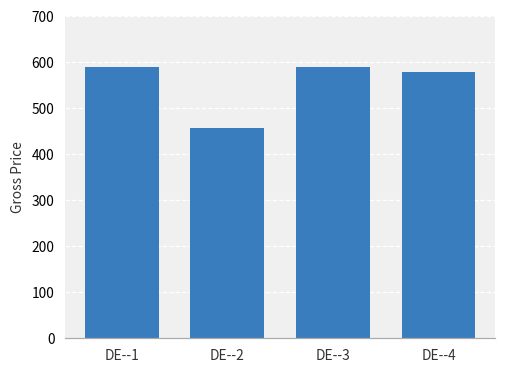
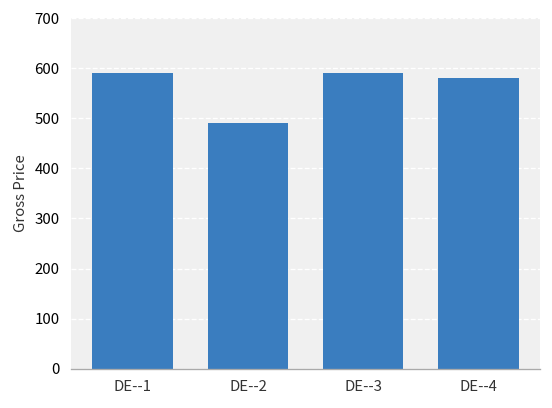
DE--2: 460 -> 490
